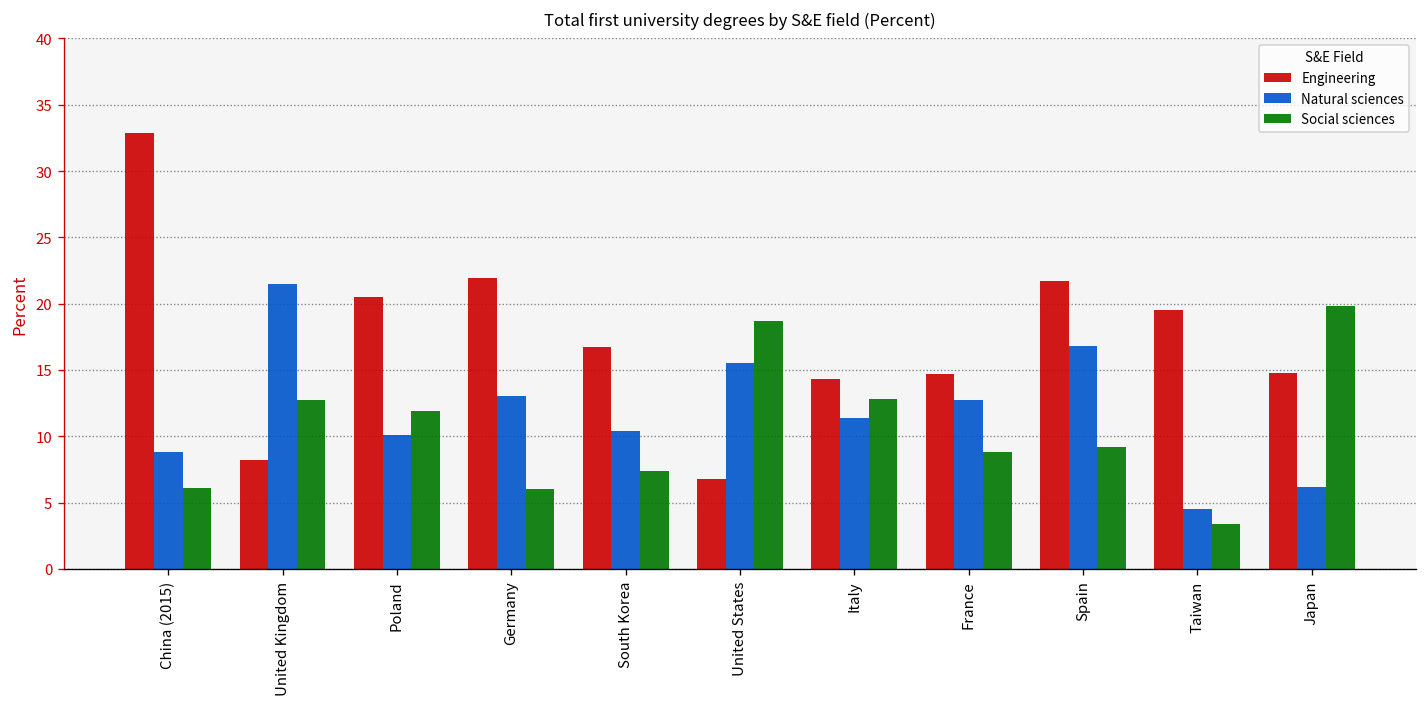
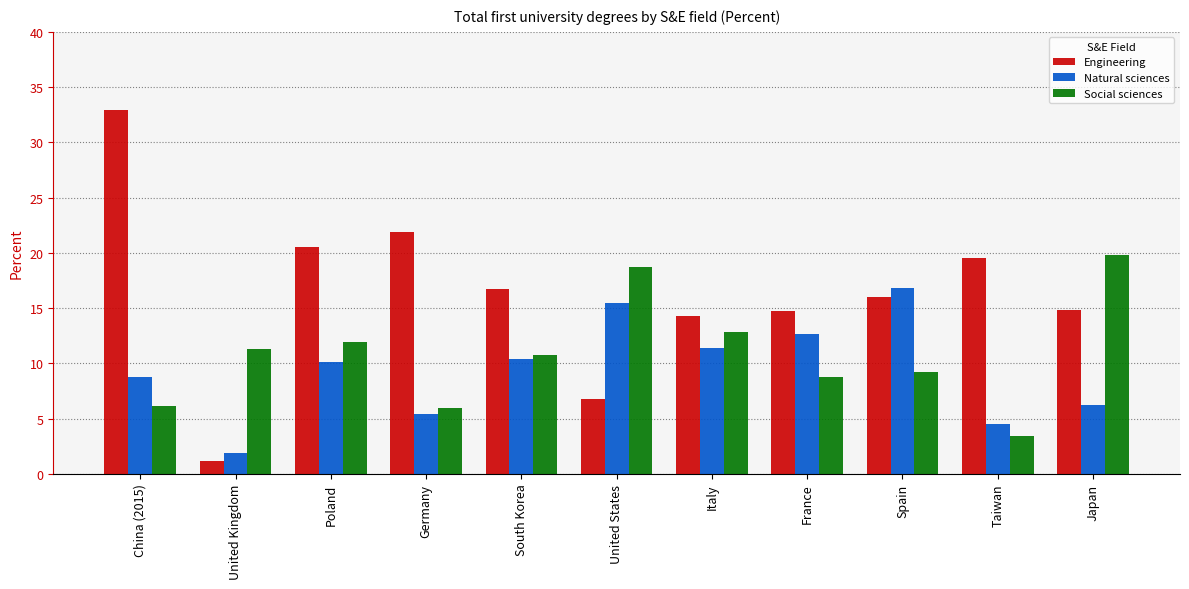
Engineering, United Kingdom: 8.2 -> 1.2
Natural sciences, United Kingdom: 21.5 -> 1.9
Social sciences, United Kingdom: 12.7 -> 11.3
Natural sciences, Germany: 13.0 -> 5.4
Social sciences, South Korea: 7.4 -> 10.8
Engineering, Spain: 21.7 -> 16.0
